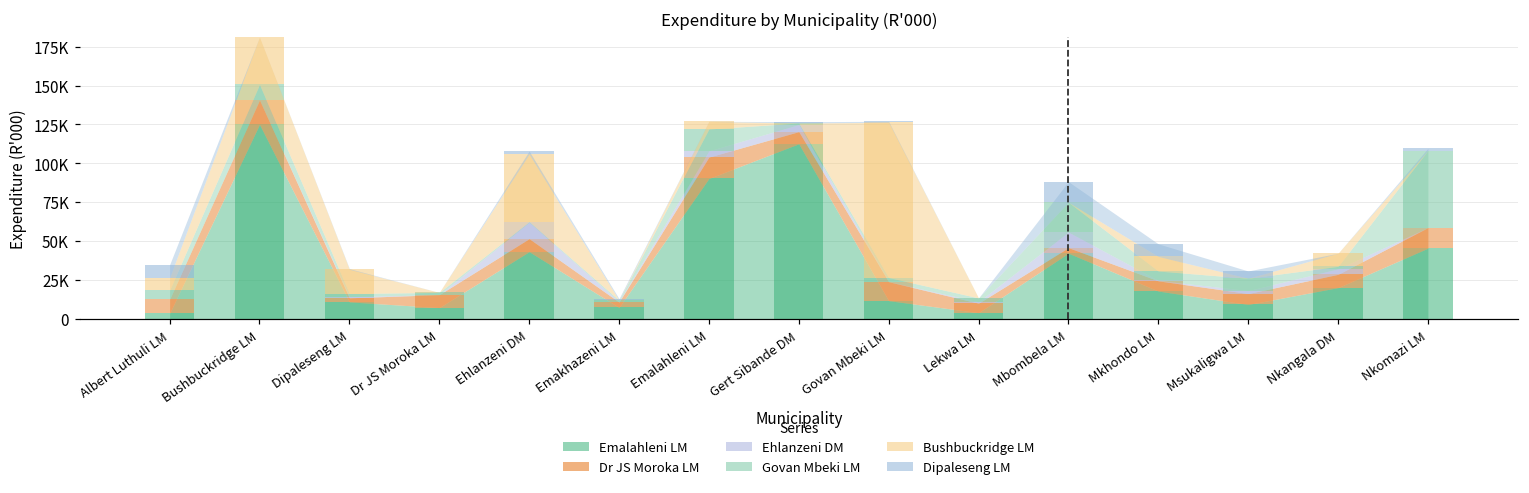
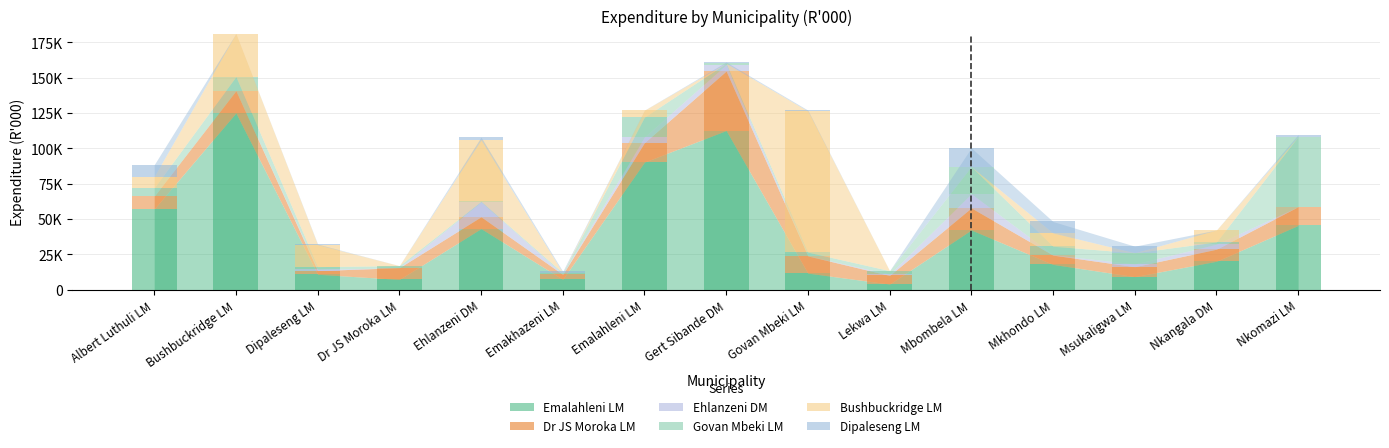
Emalahleni LM, Albert Luthuli LM: 4000 -> 57000
Dr JS Moroka LM, Gert Sibande DM: 8000 -> 42000
Dr JS Moroka LM, Mbombela LM: 4000 -> 16000
